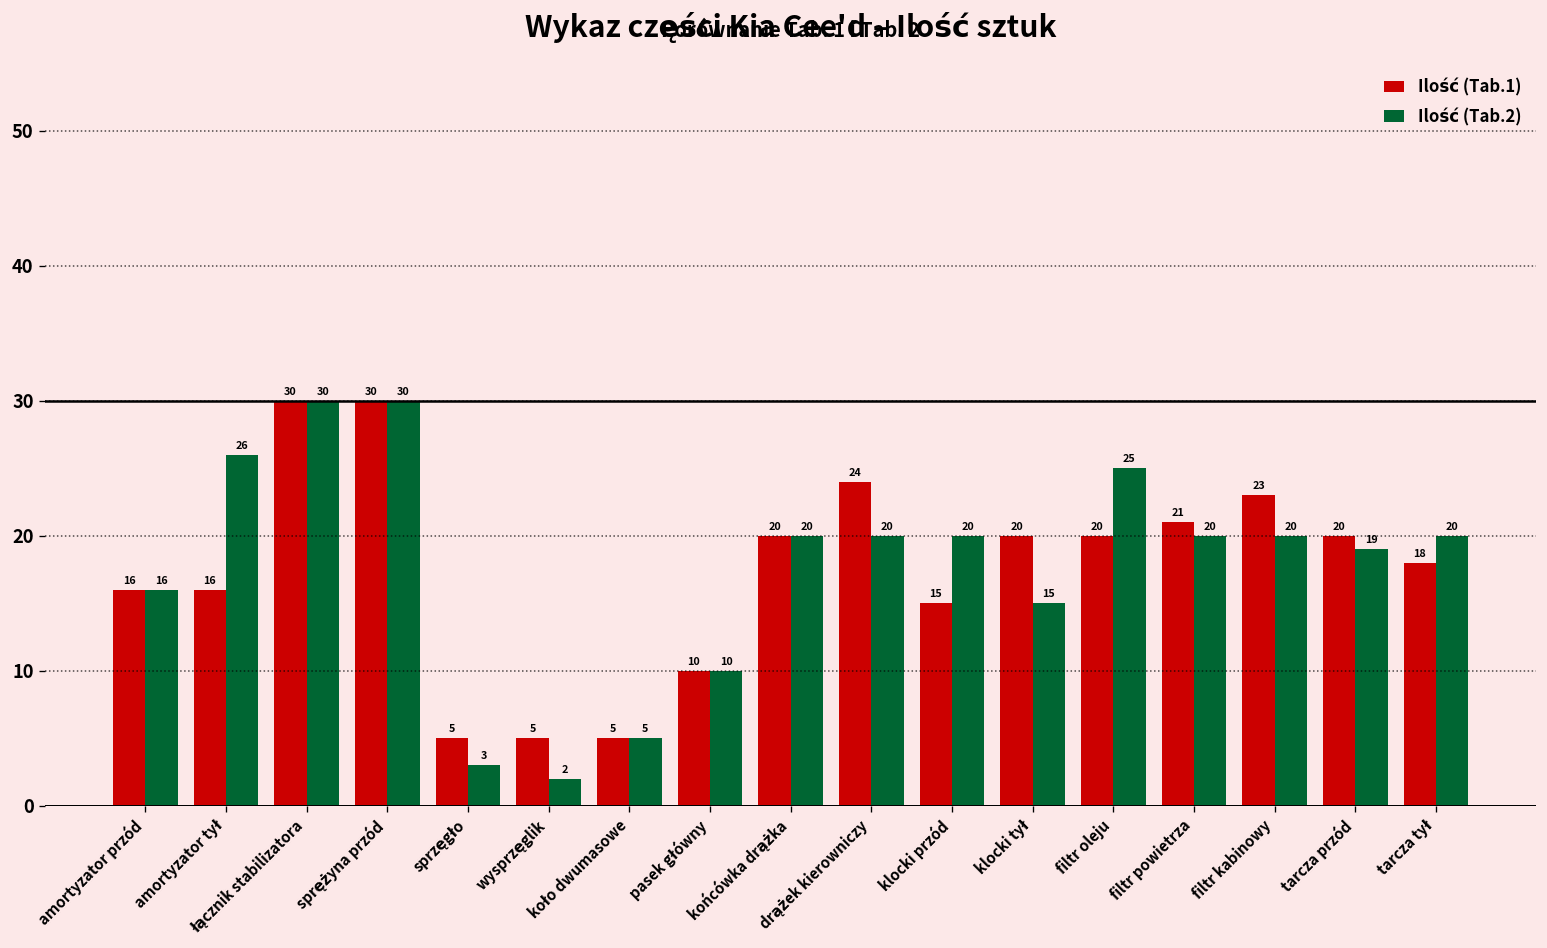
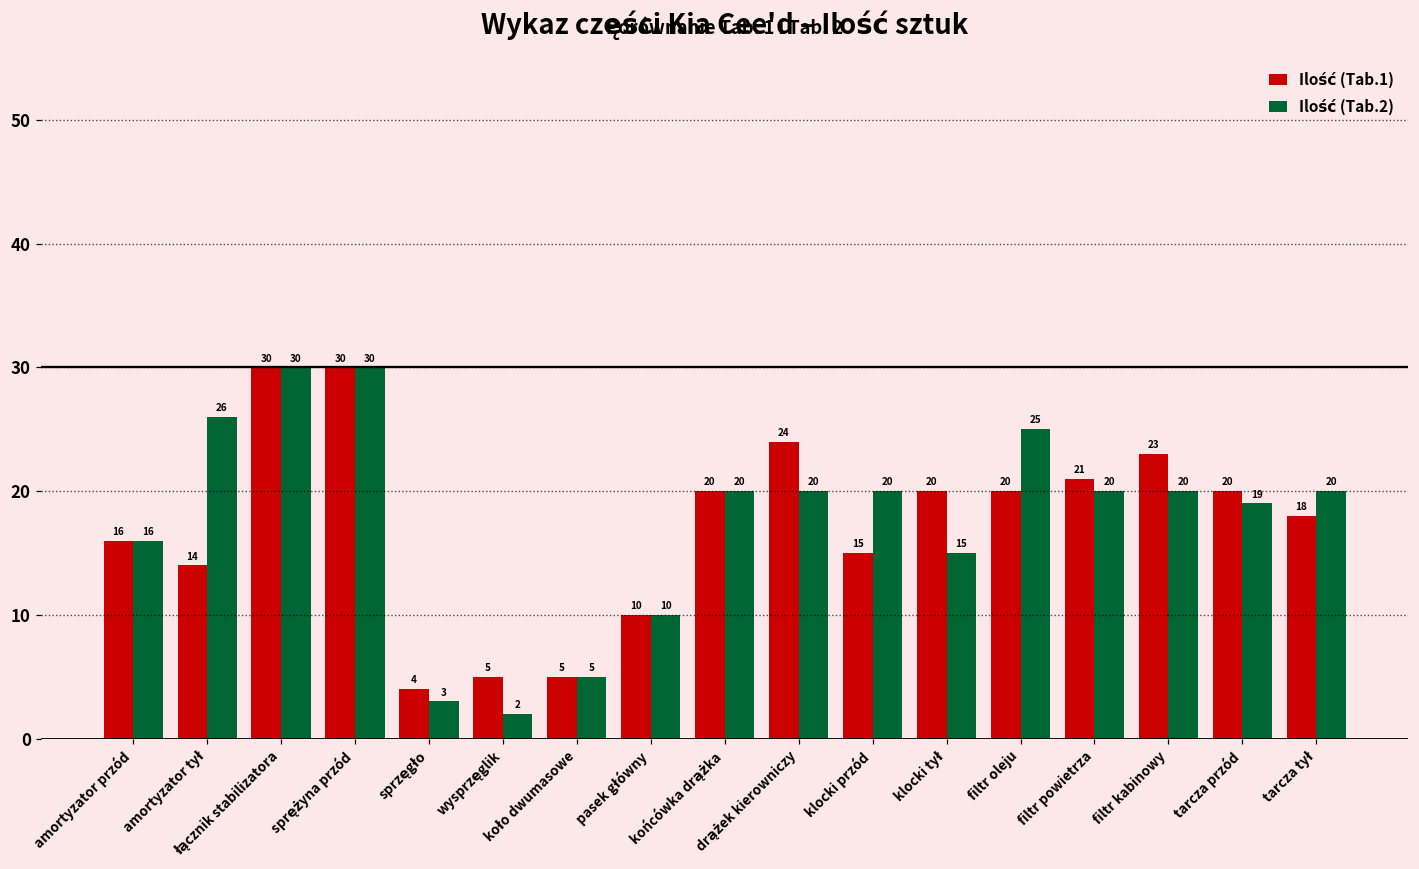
Ilość (Tab.1), amortyzator tył: 16 -> 14
Ilość (Tab.1), sprzęgło: 5 -> 4
